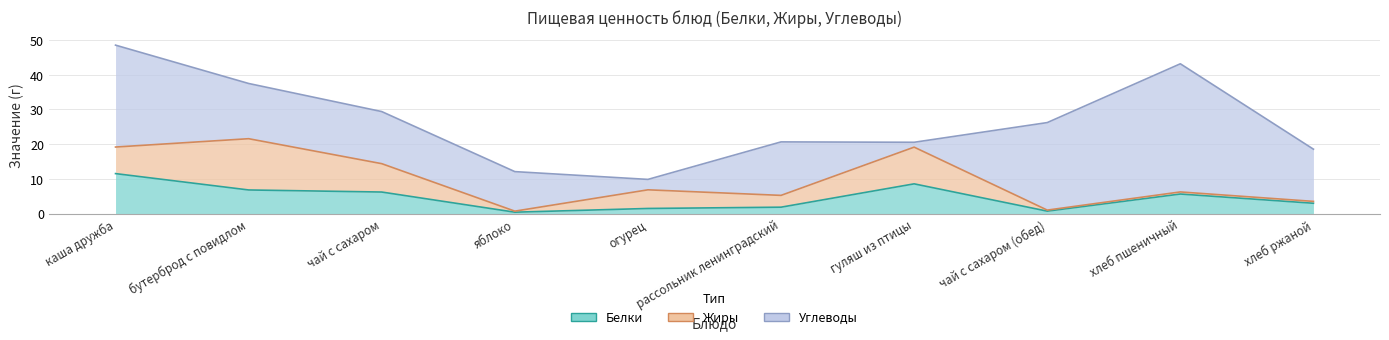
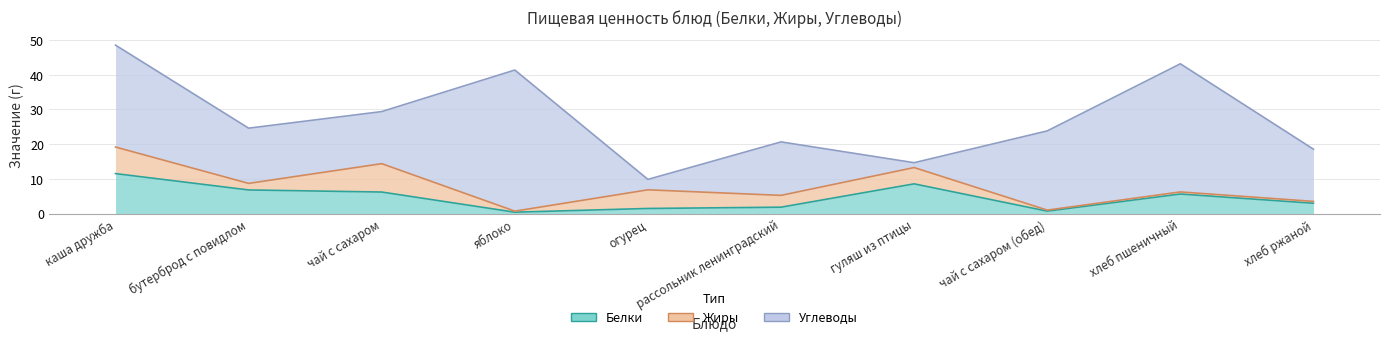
Жиры, бутерброд с повидлом: 15 -> 2
Углеводы, яблоко: 11 -> 41
Жиры, гуляш из птицы: 11 -> 5
Углеводы, чай с сахаром (обед): 25 -> 23
